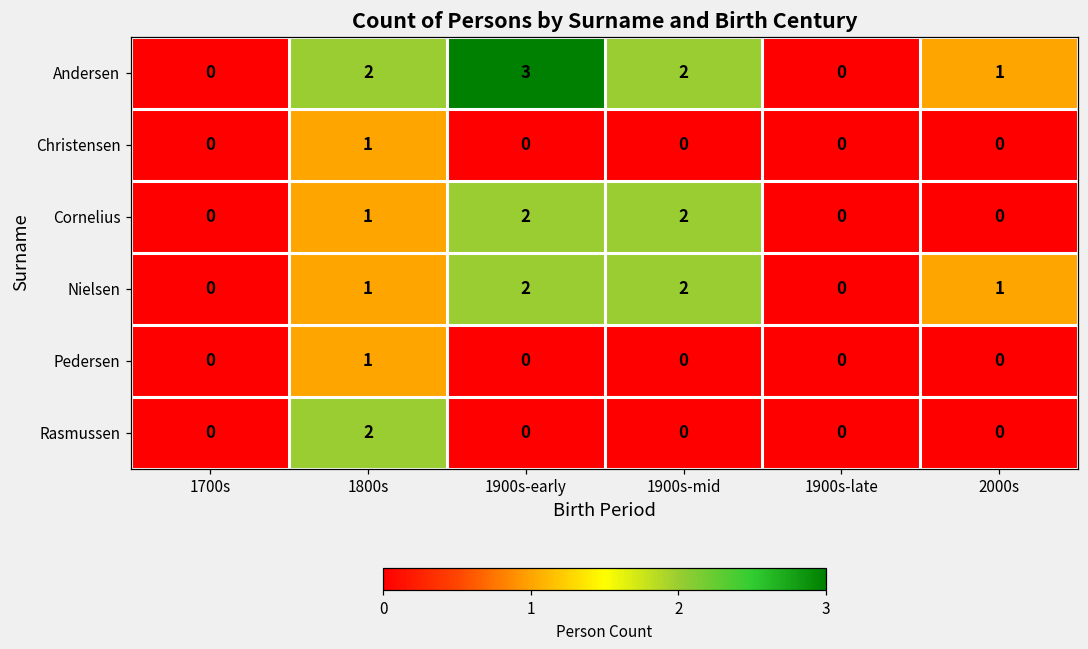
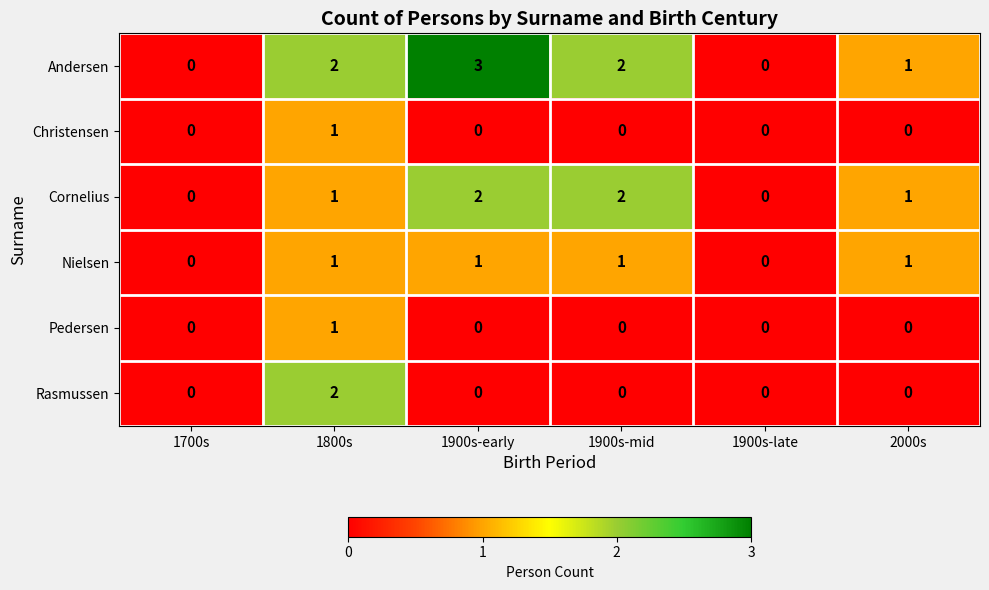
Cornelius, 2000s: 0 -> 1
Nielsen, 1900s-early: 2 -> 1
Nielsen, 1900s-mid: 2 -> 1
